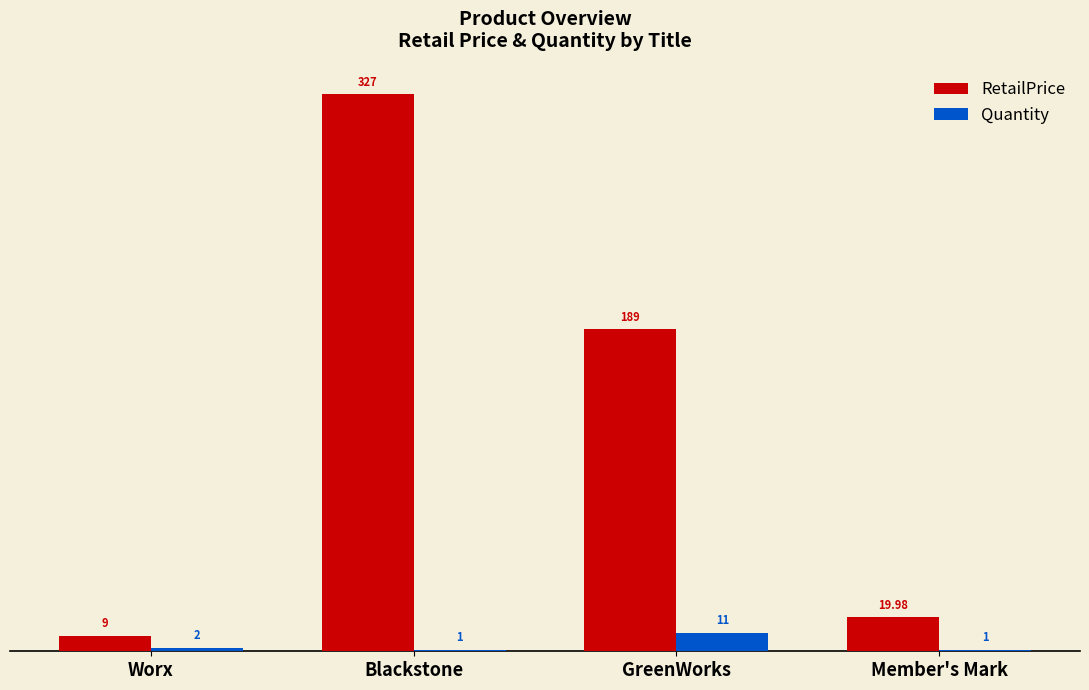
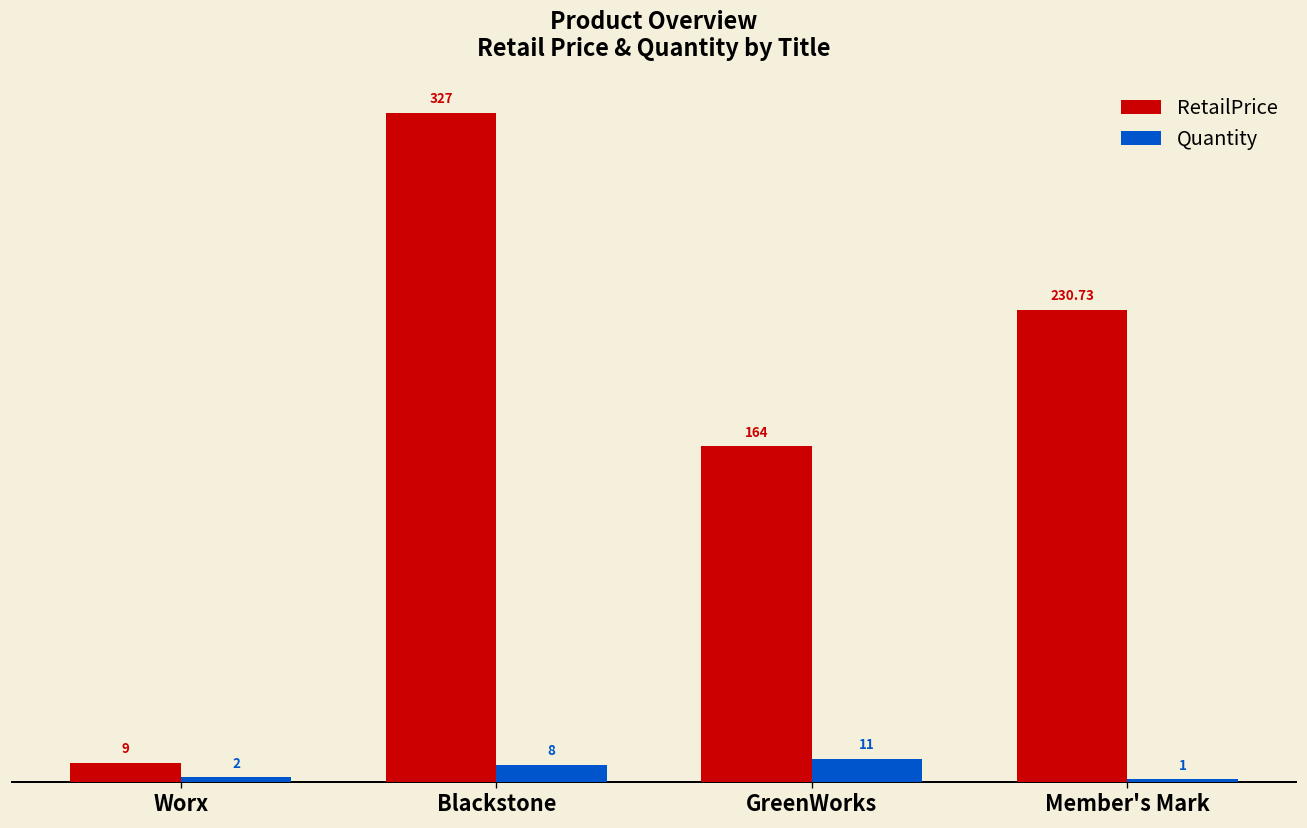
Quantity, Blackstone: 1 -> 8
RetailPrice, GreenWorks: 189 -> 164
RetailPrice, Member's Mark: 19.98 -> 230.73
